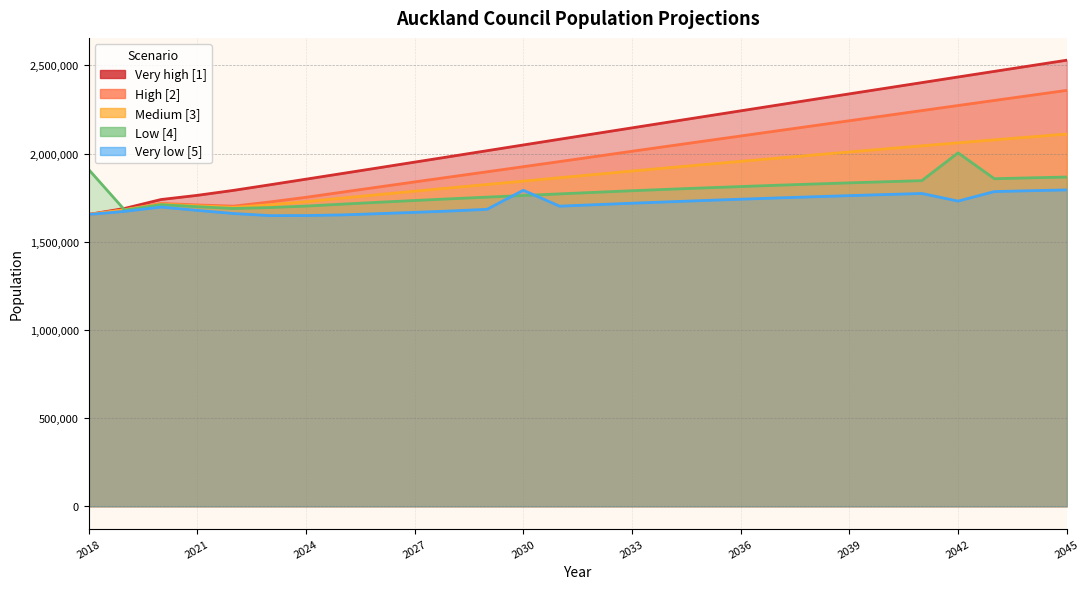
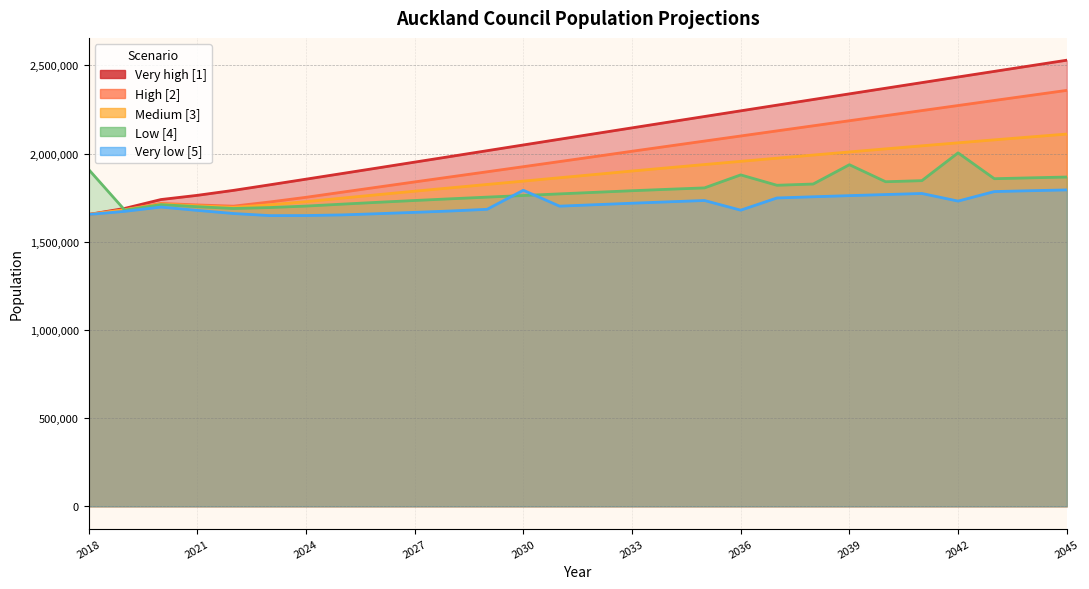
Low [4], 2036: 1,810,000 -> 1,880,000
Very low [5], 2036: 1,740,000 -> 1,680,000
Low [4], 2039: 1,830,000 -> 1,940,000
